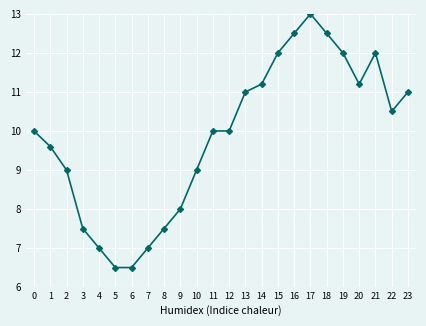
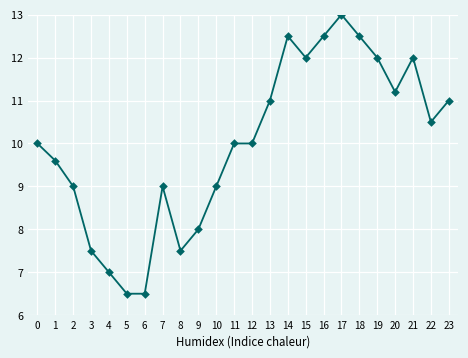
7: 7 -> 9
14: 11.2 -> 12.5
